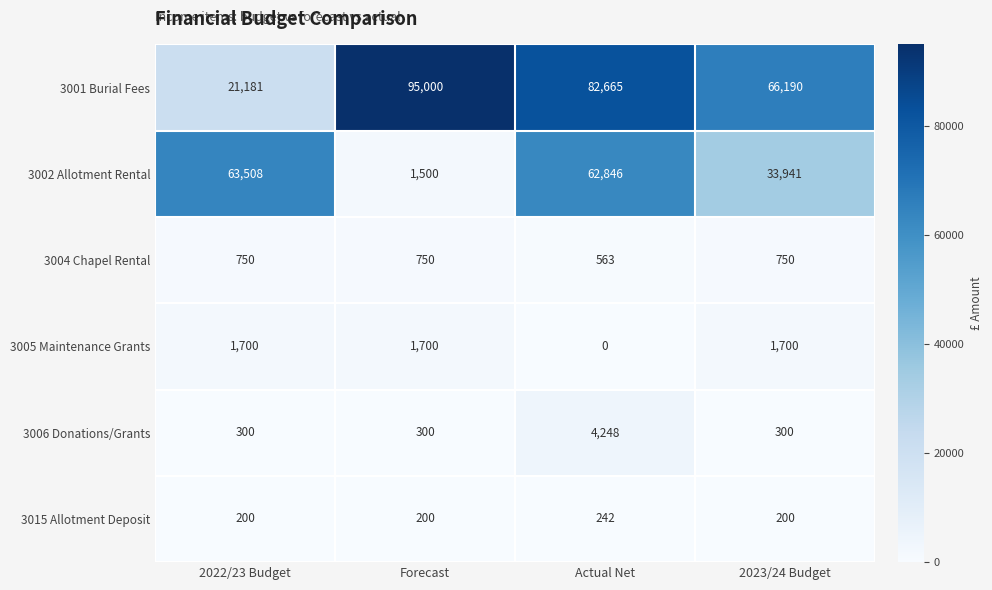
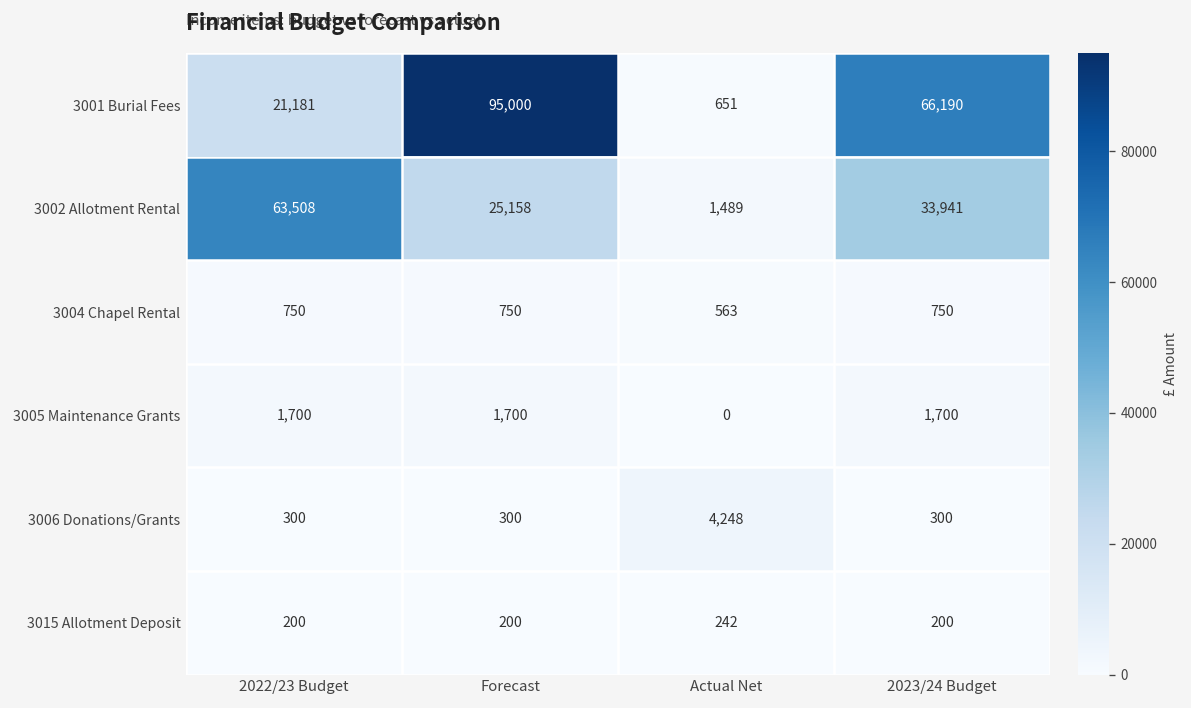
3001 Burial Fees, Actual Net: 82,665 -> 651
3002 Allotment Rental, Forecast: 1,500 -> 25,158
3002 Allotment Rental, Actual Net: 62,846 -> 1,489
